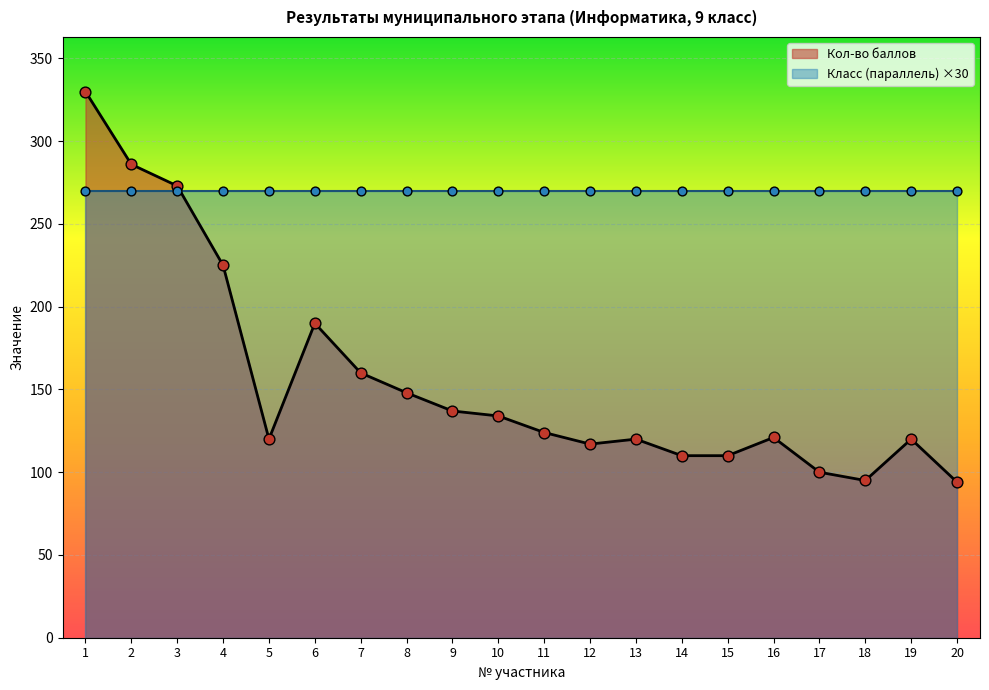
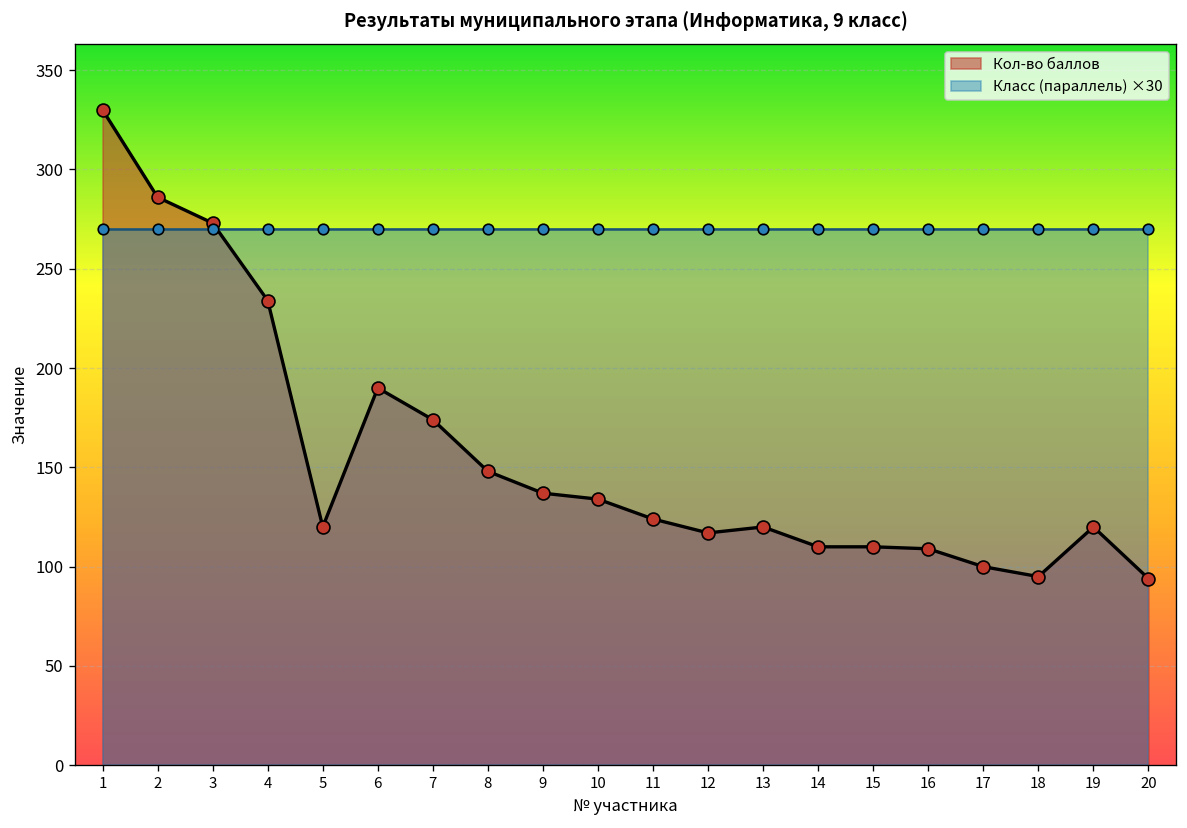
Кол-во баллов, 4: 225 -> 234
Кол-во баллов, 7: 160 -> 174
Кол-во баллов, 16: 121 -> 109
